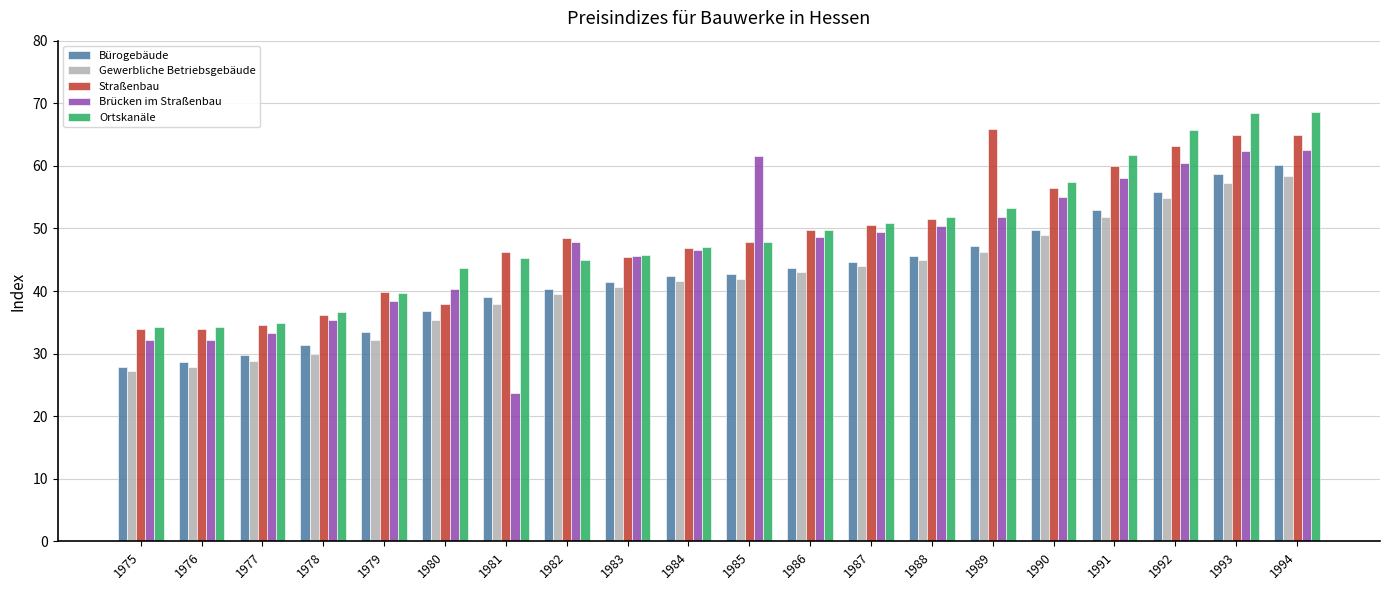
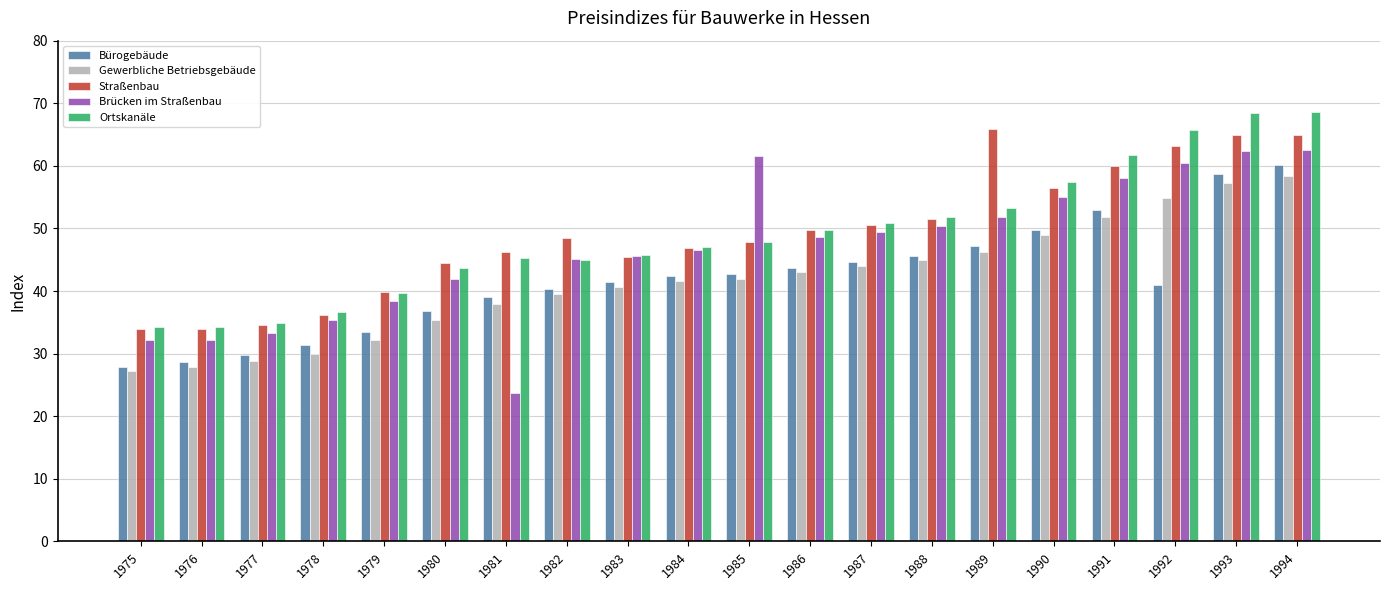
Straßenbau, 1980: 38 -> 44
Brücken im Straßenbau, 1980: 40 -> 42
Brücken im Straßenbau, 1982: 48 -> 45
Bürogebäude, 1992: 56 -> 41
